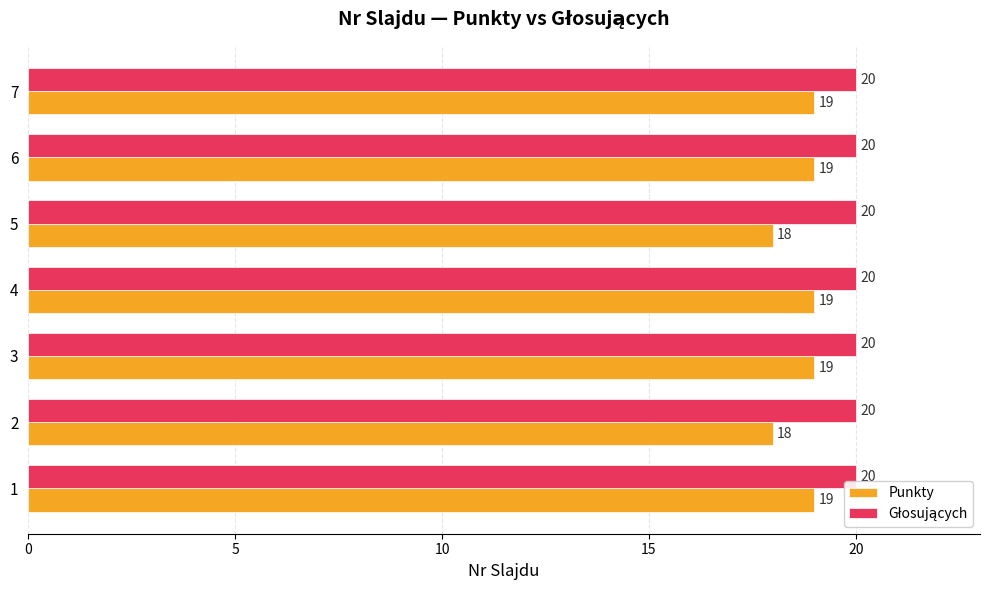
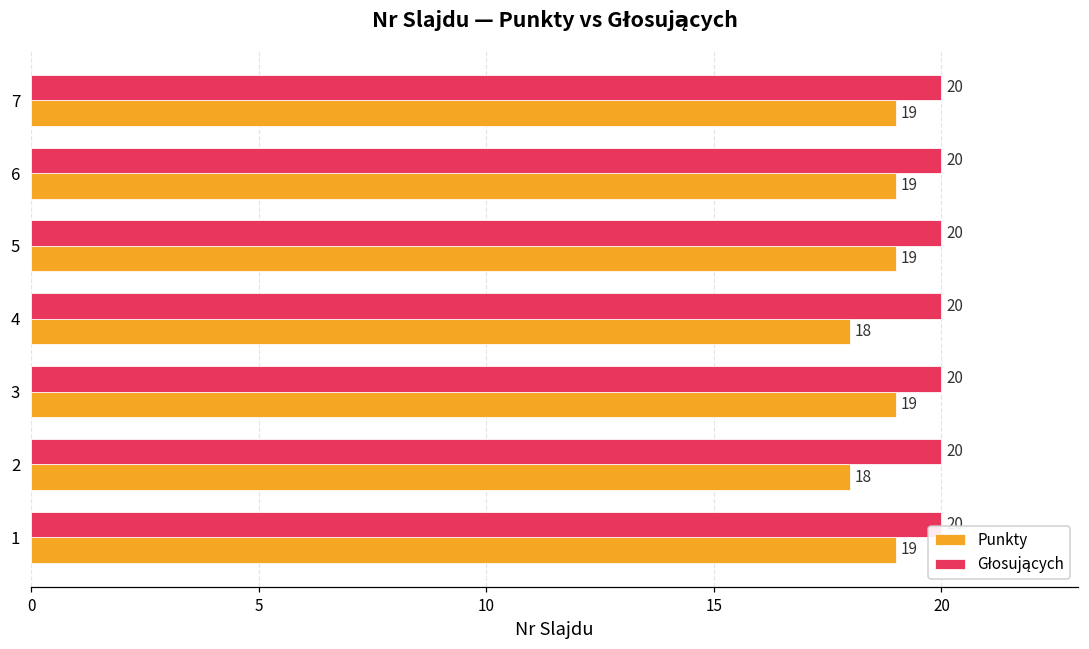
Punkty, 5: 18 -> 19
Punkty, 4: 19 -> 18
